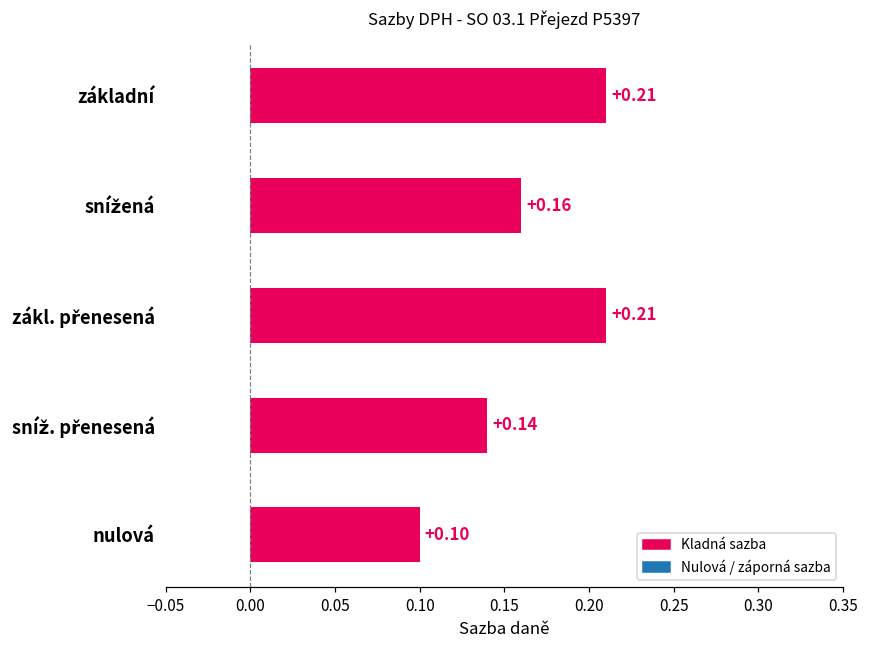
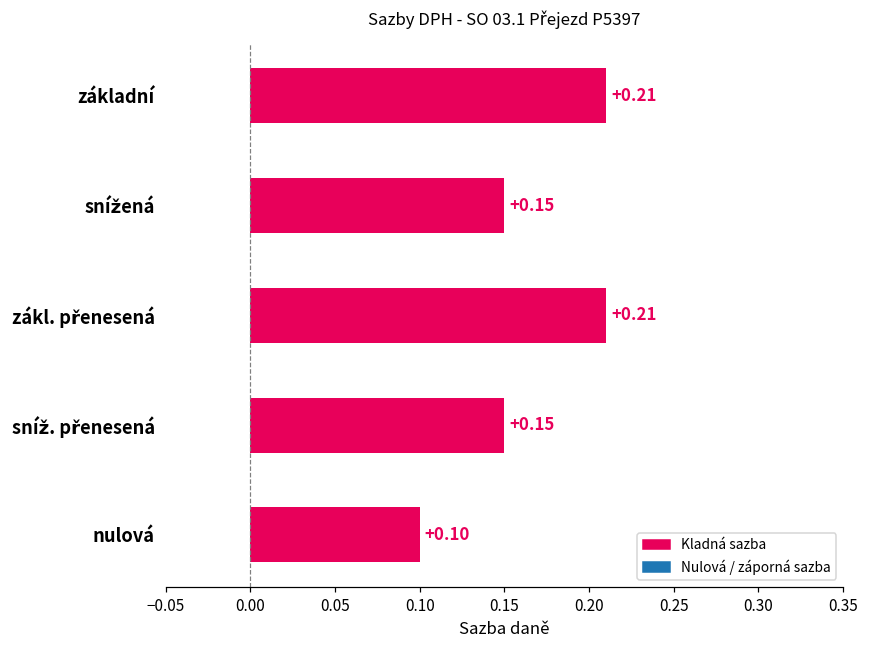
snížená: +0.16 -> +0.15
sníž. přenesená: +0.14 -> +0.15
